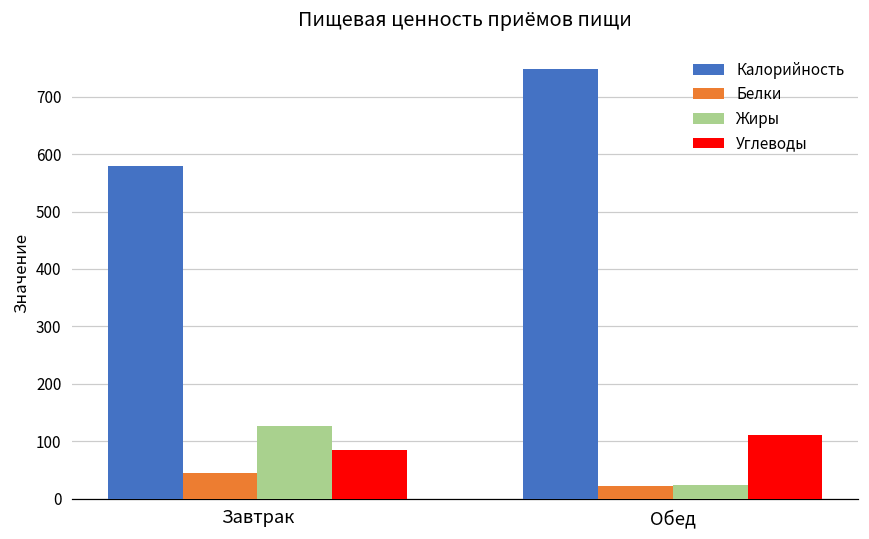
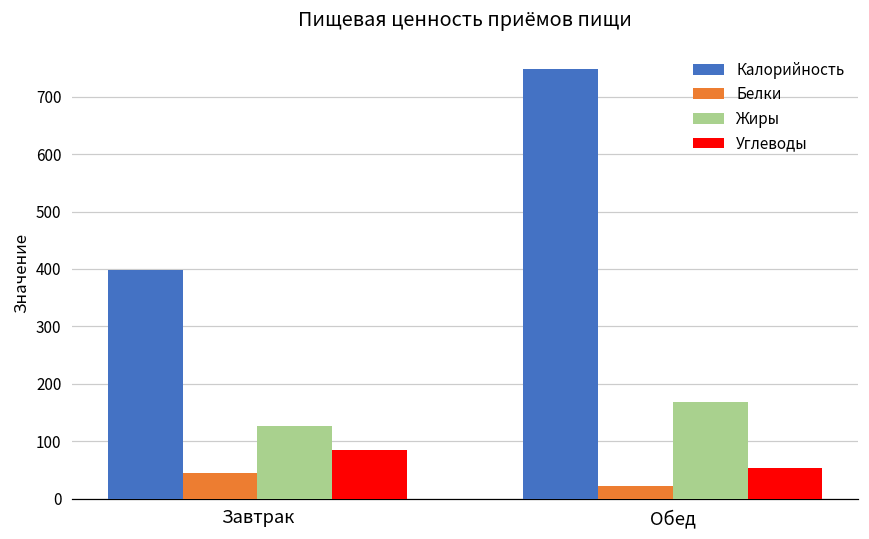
Калорийность, Завтрак: 580 -> 400
Жиры, Обед: 20 -> 170
Углеводы, Обед: 110 -> 50
